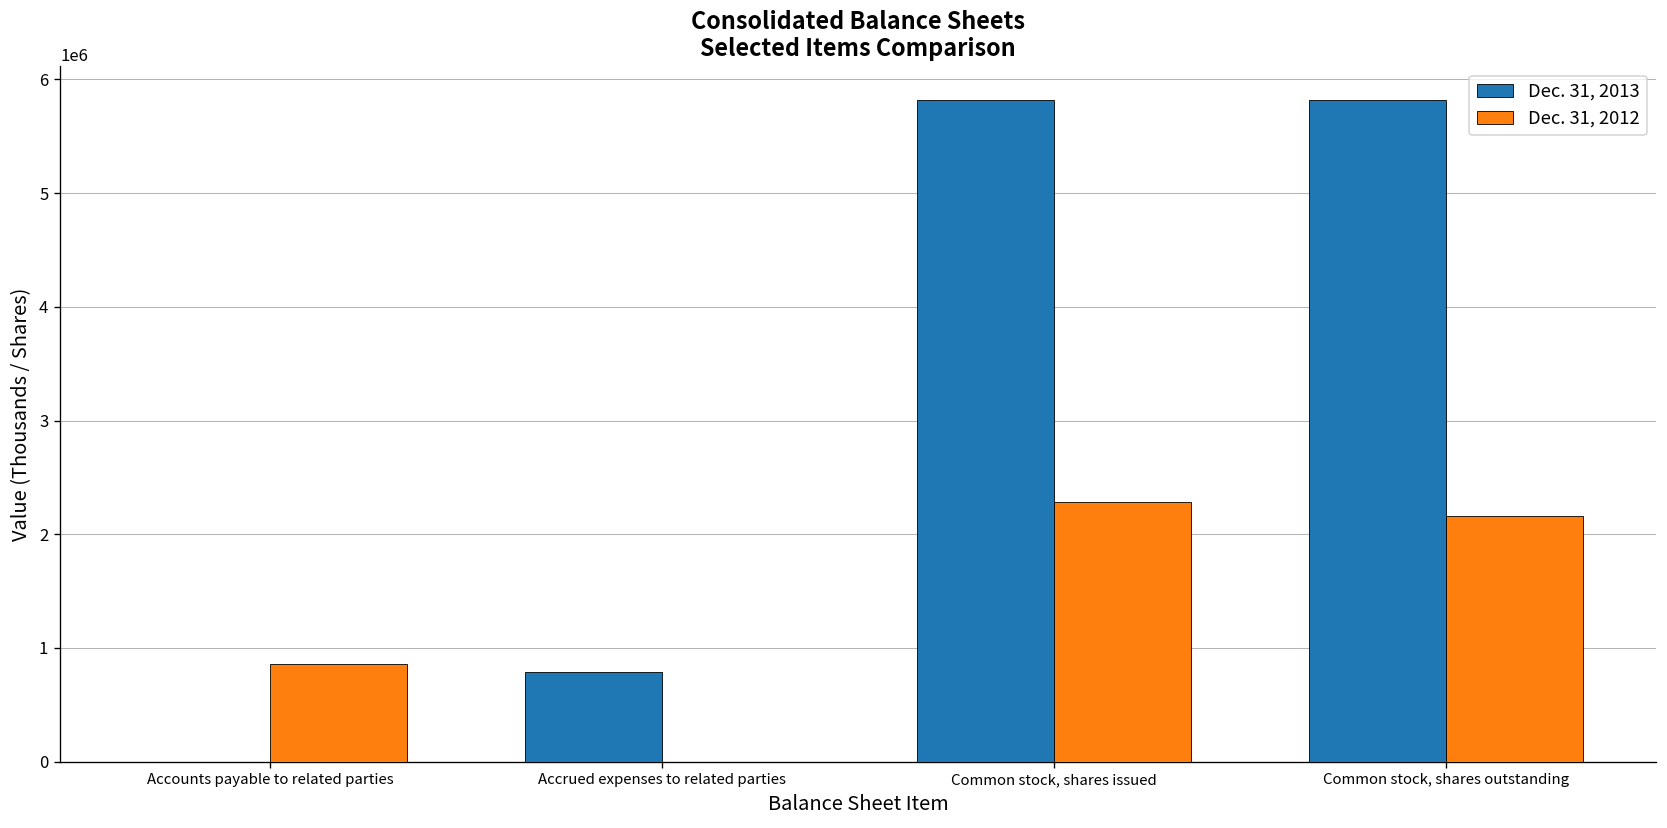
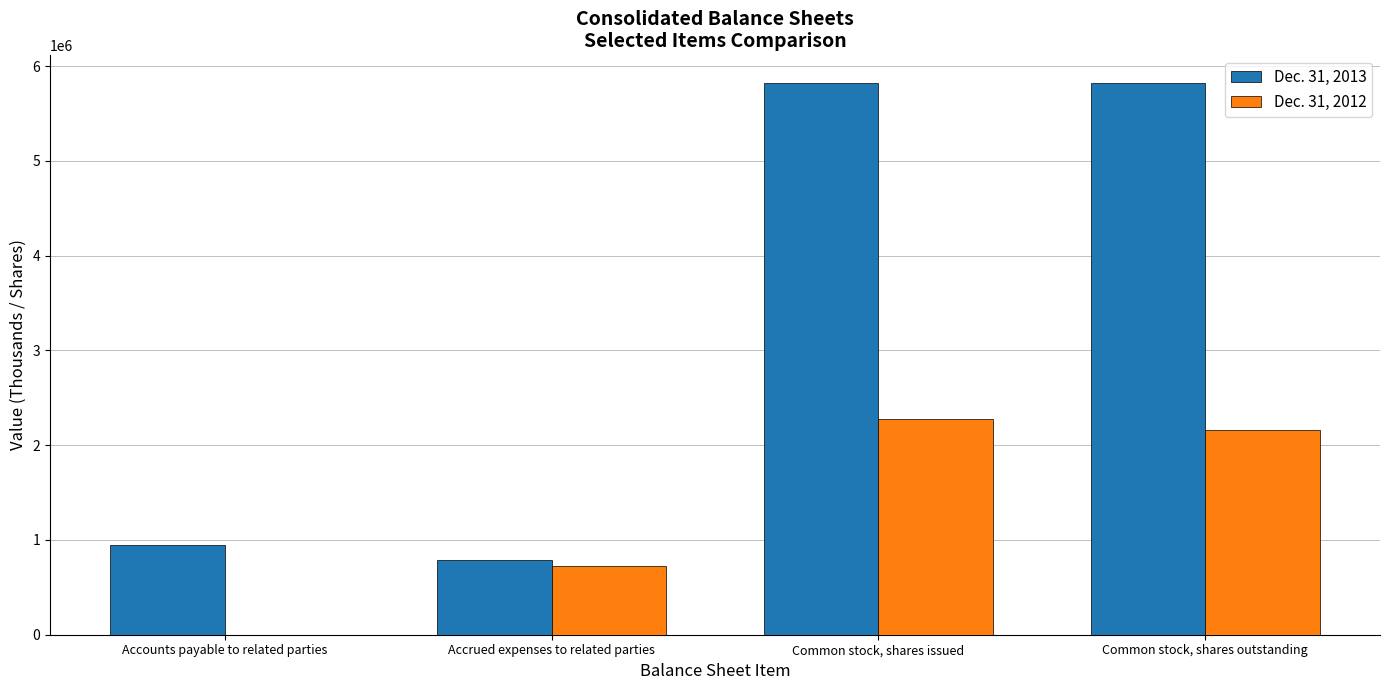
Dec. 31, 2013, Accounts payable to related parties: 0 -> 900000
Dec. 31, 2012, Accounts payable to related parties: 900000 -> 0
Dec. 31, 2012, Accrued expenses to related parties: 0 -> 700000
